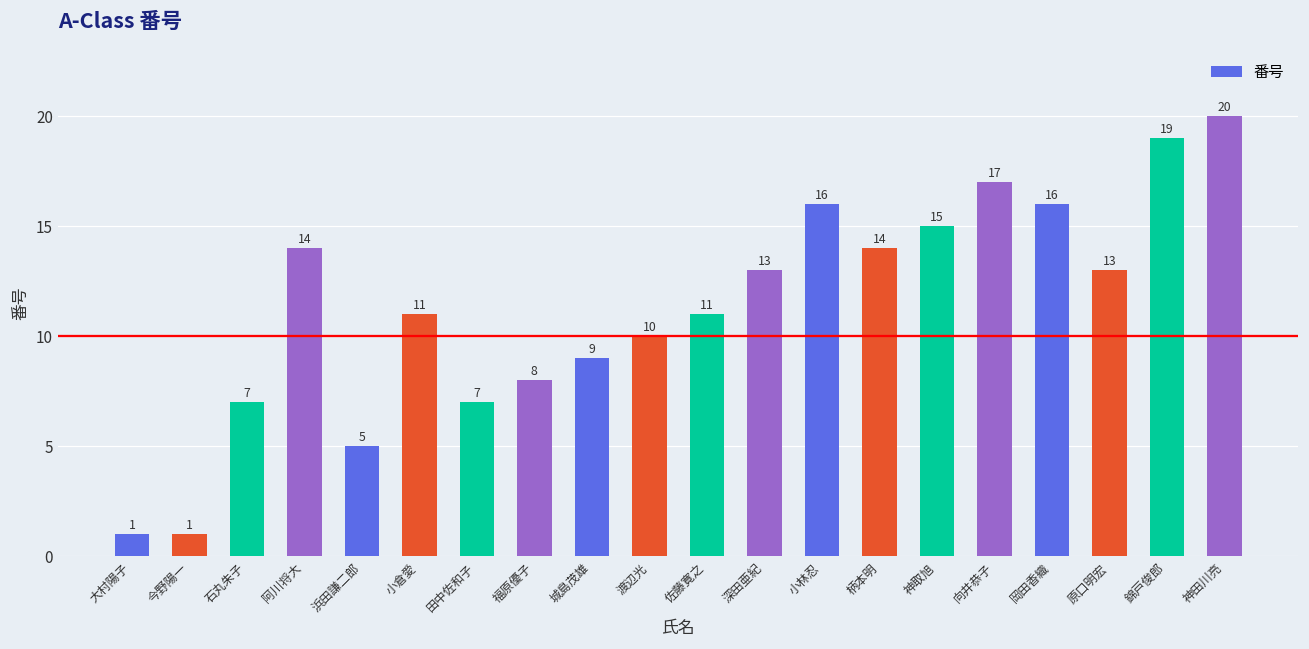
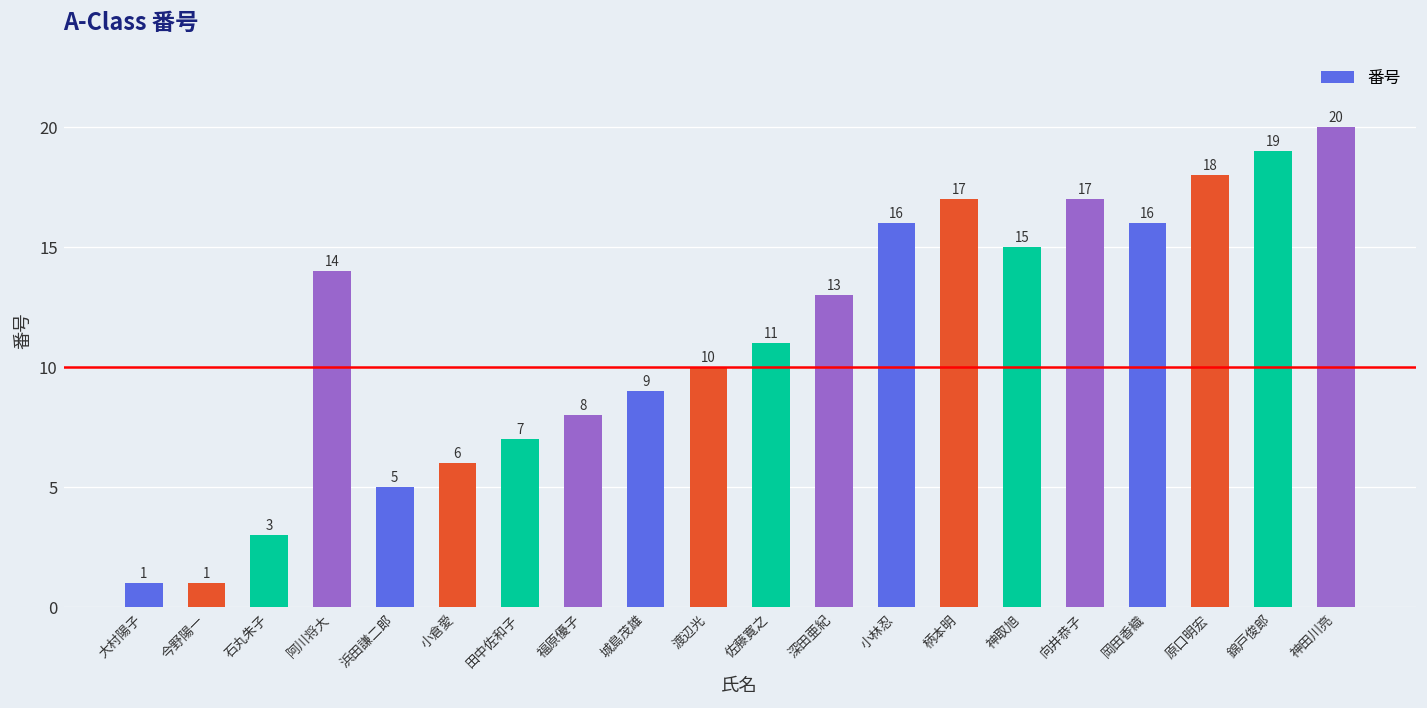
石丸朱子: 7 -> 3
小倉愛: 11 -> 6
柄本明: 14 -> 17
原口明宏: 13 -> 18
